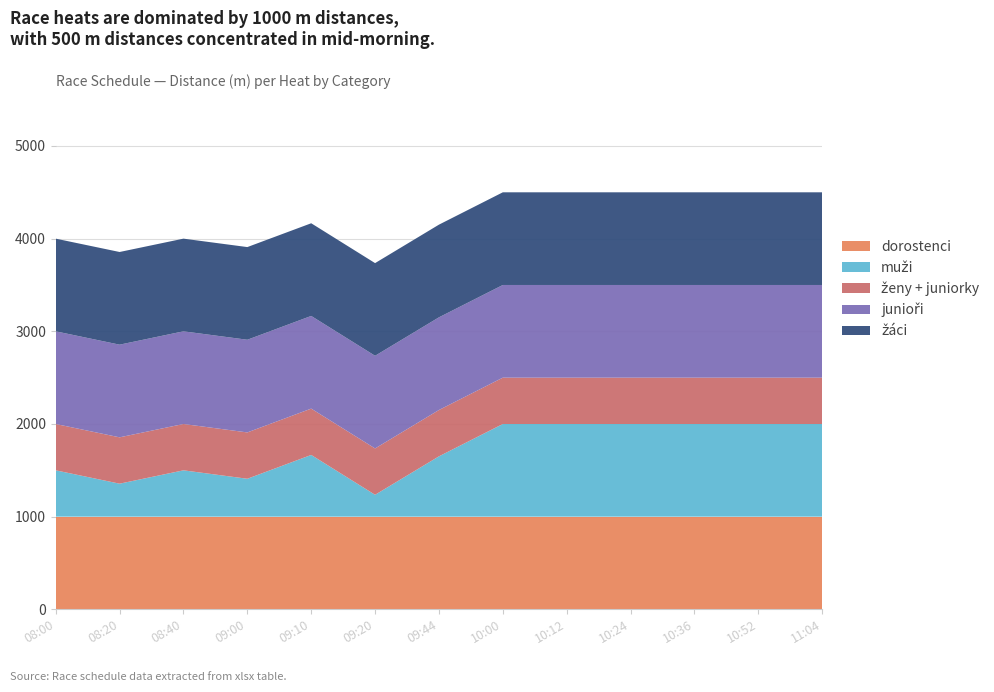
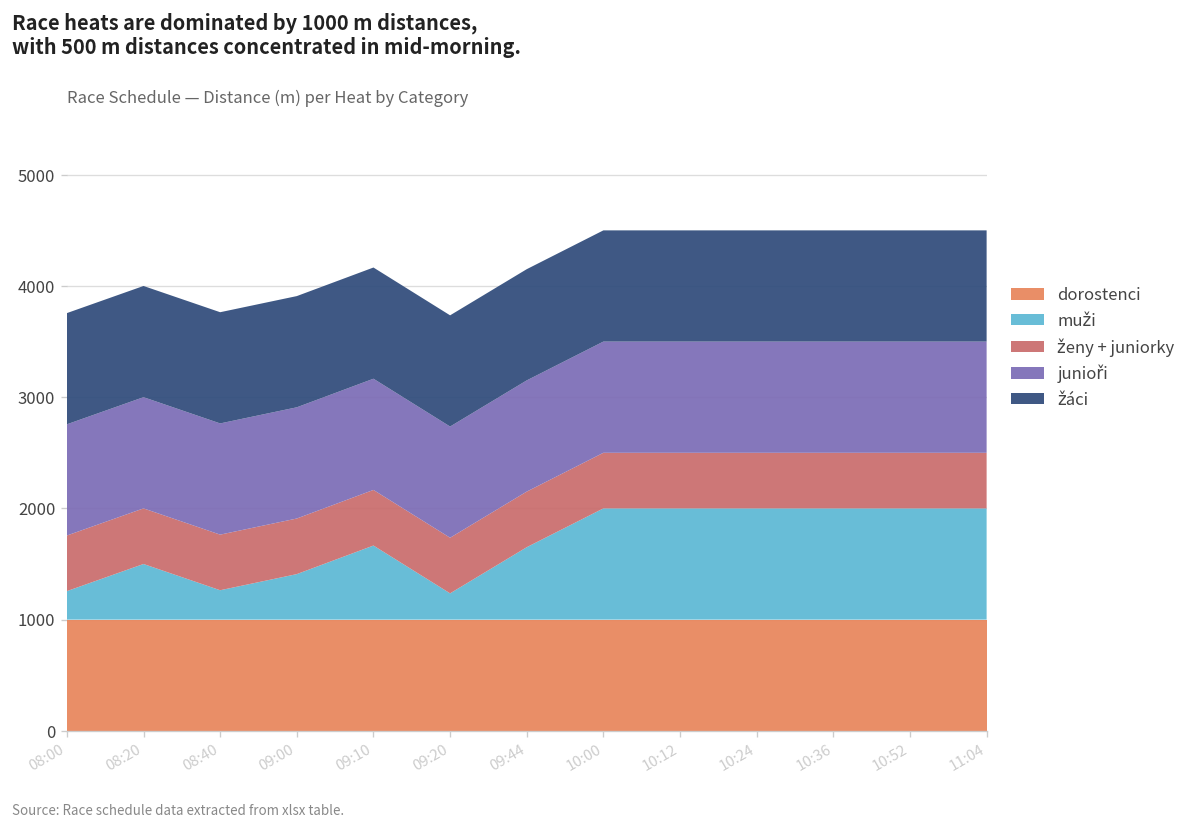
muži, 08:00: 500 -> 300
muži, 08:20: 400 -> 500
muži, 08:40: 500 -> 300
